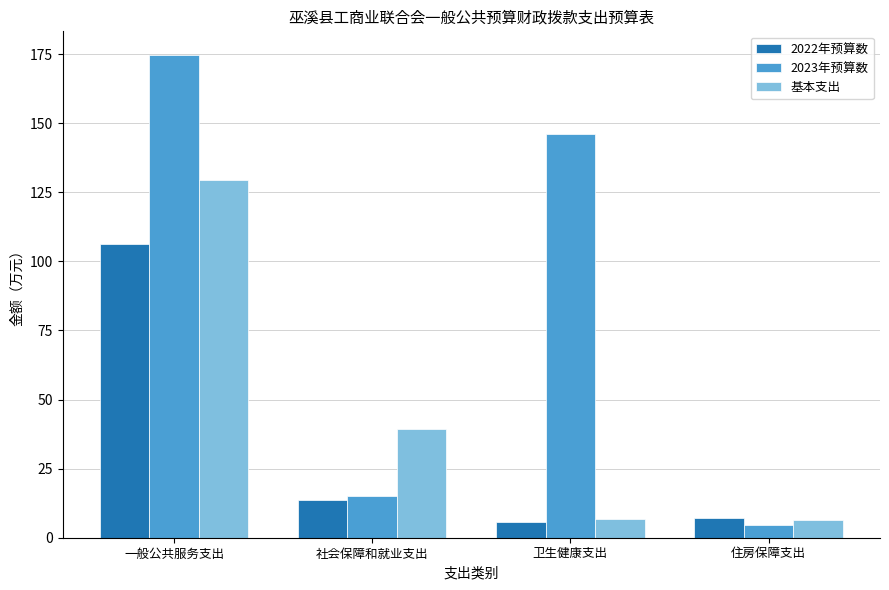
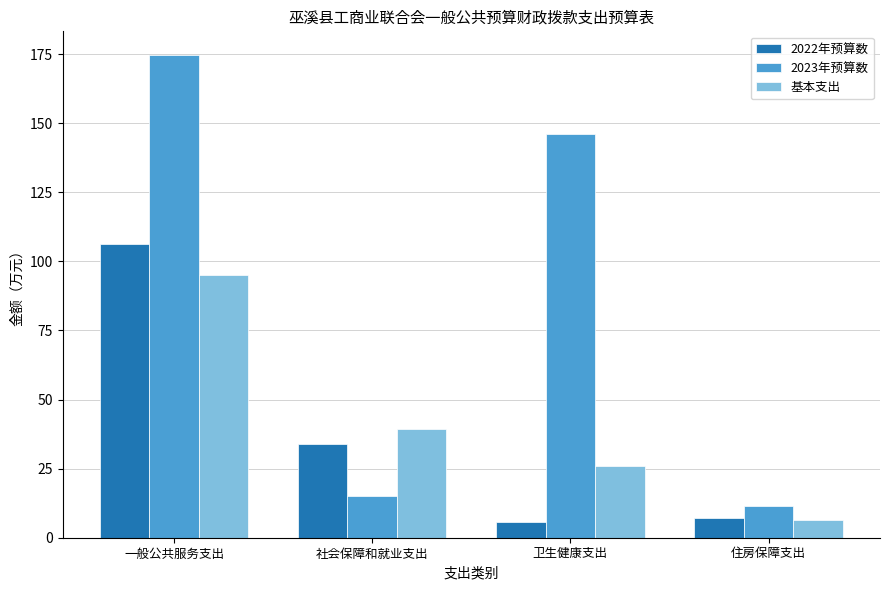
基本支出, 一般公共服务支出: 130 -> 95
2022年预算数, 社会保障和就业支出: 14 -> 34
基本支出, 卫生健康支出: 7 -> 26
2023年预算数, 住房保障支出: 5 -> 12
